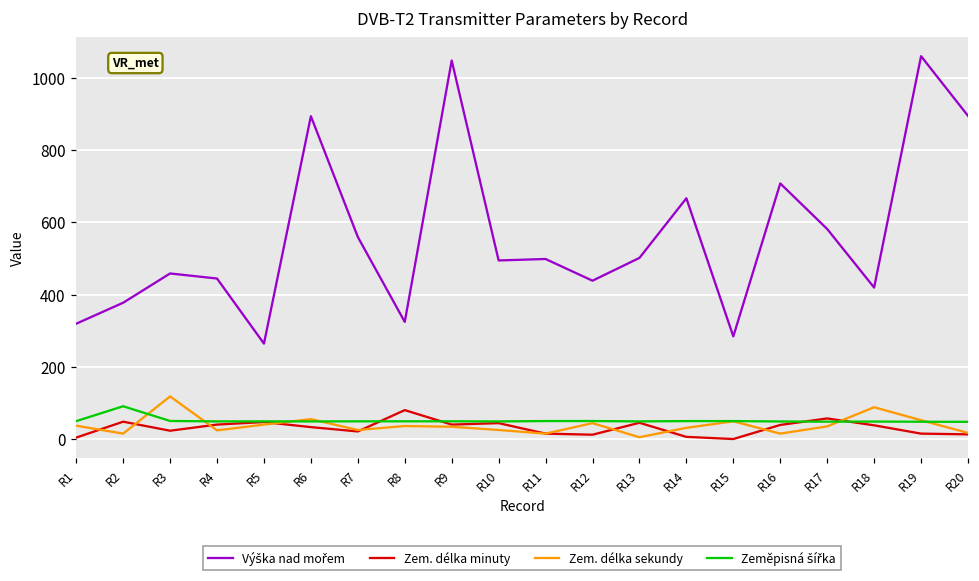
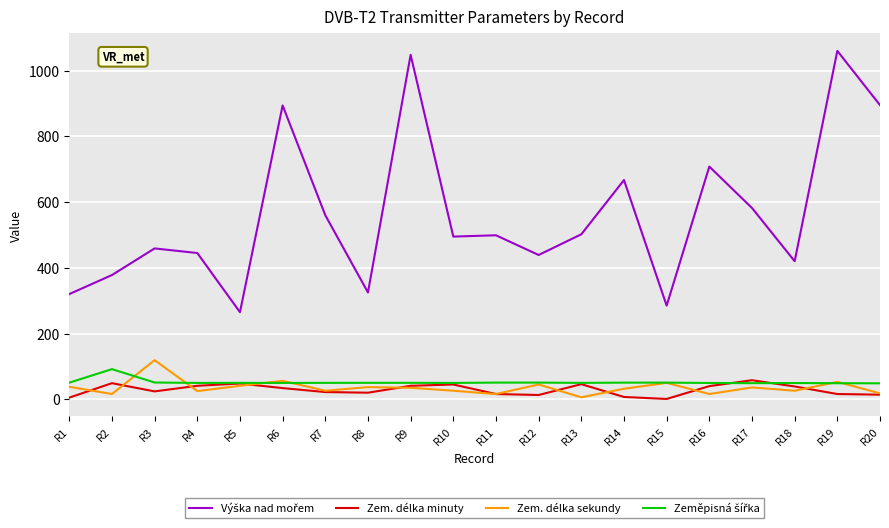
Zem. délka minuty, R8: 80 -> 20
Zem. délka sekundy, R18: 90 -> 30
